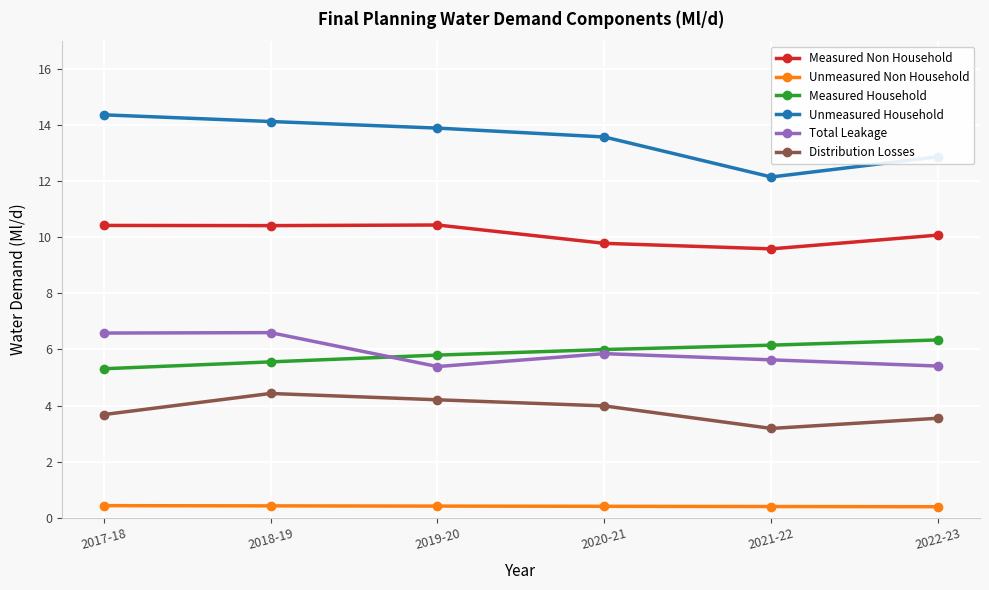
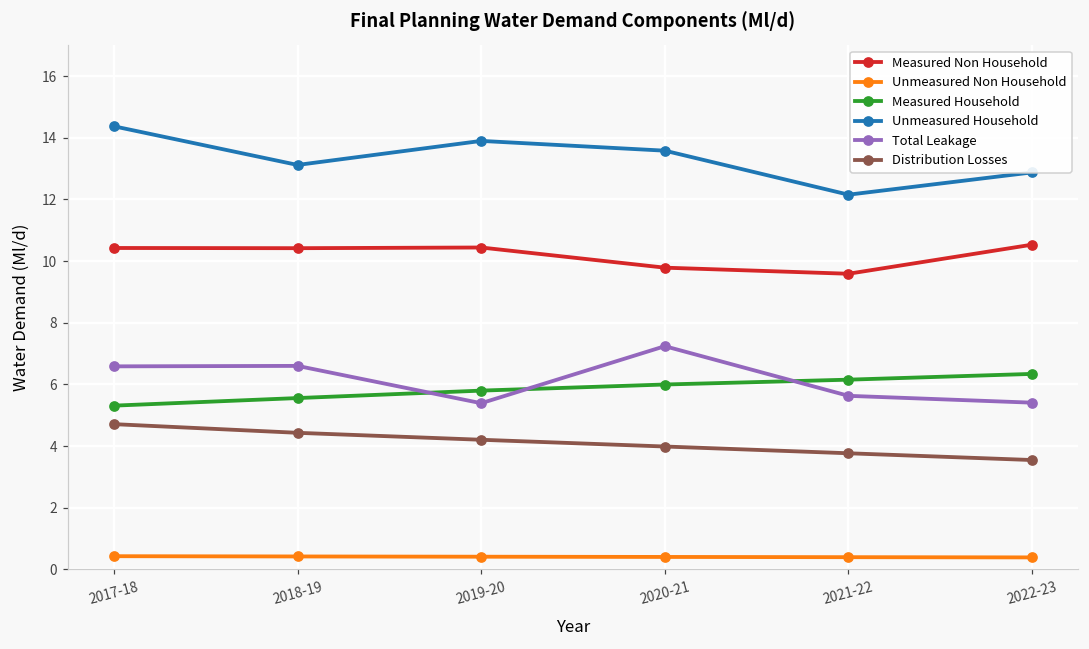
Distribution Losses, 2017-18: 3.7 -> 4.7
Unmeasured Household, 2018-19: 14.1 -> 13.1
Total Leakage, 2020-21: 5.9 -> 7.2
Distribution Losses, 2021-22: 3.2 -> 3.8
Measured Non Household, 2022-23: 10.1 -> 10.5
